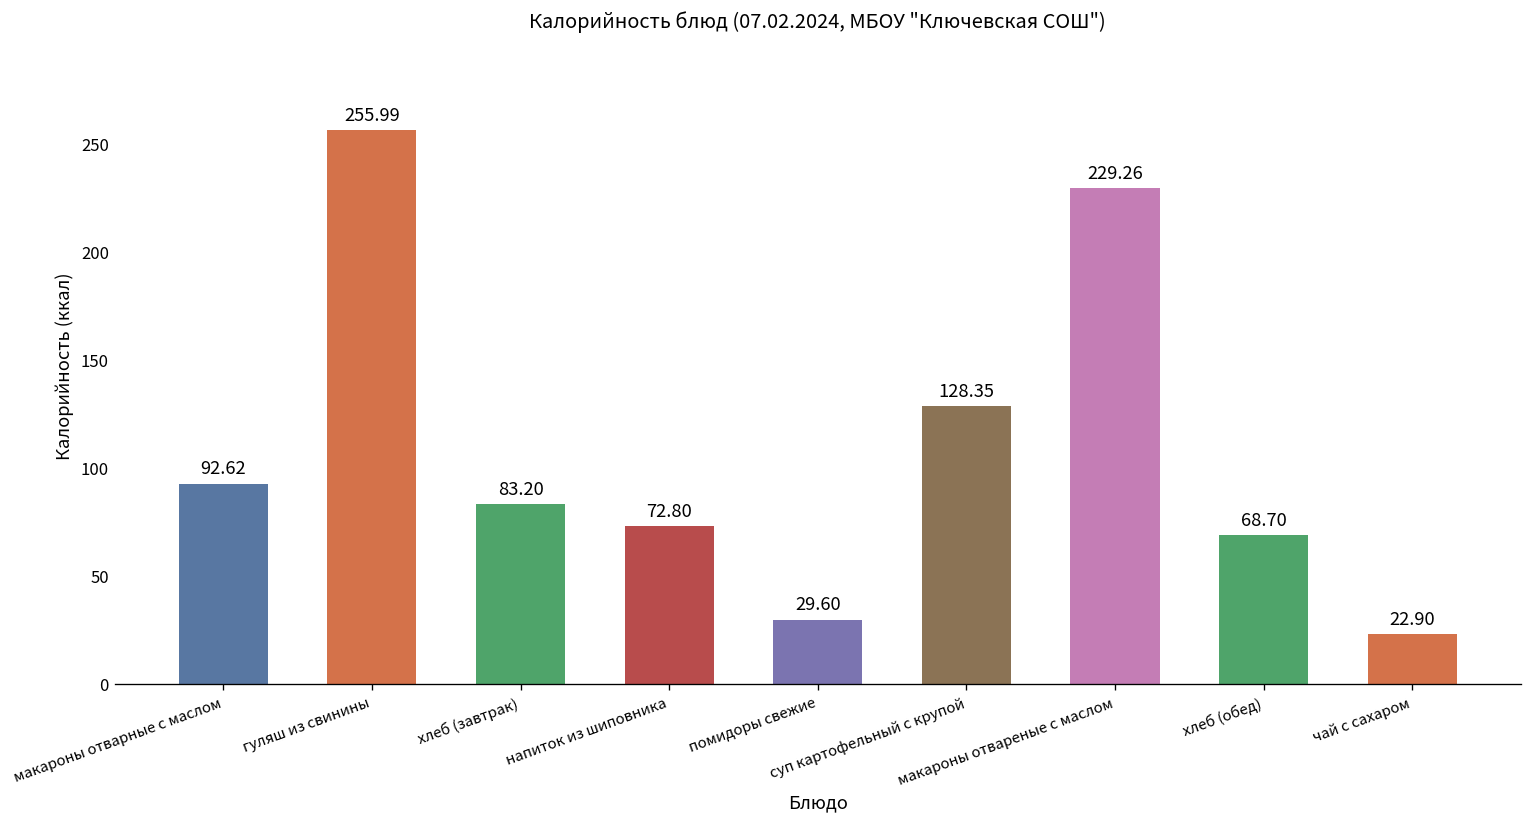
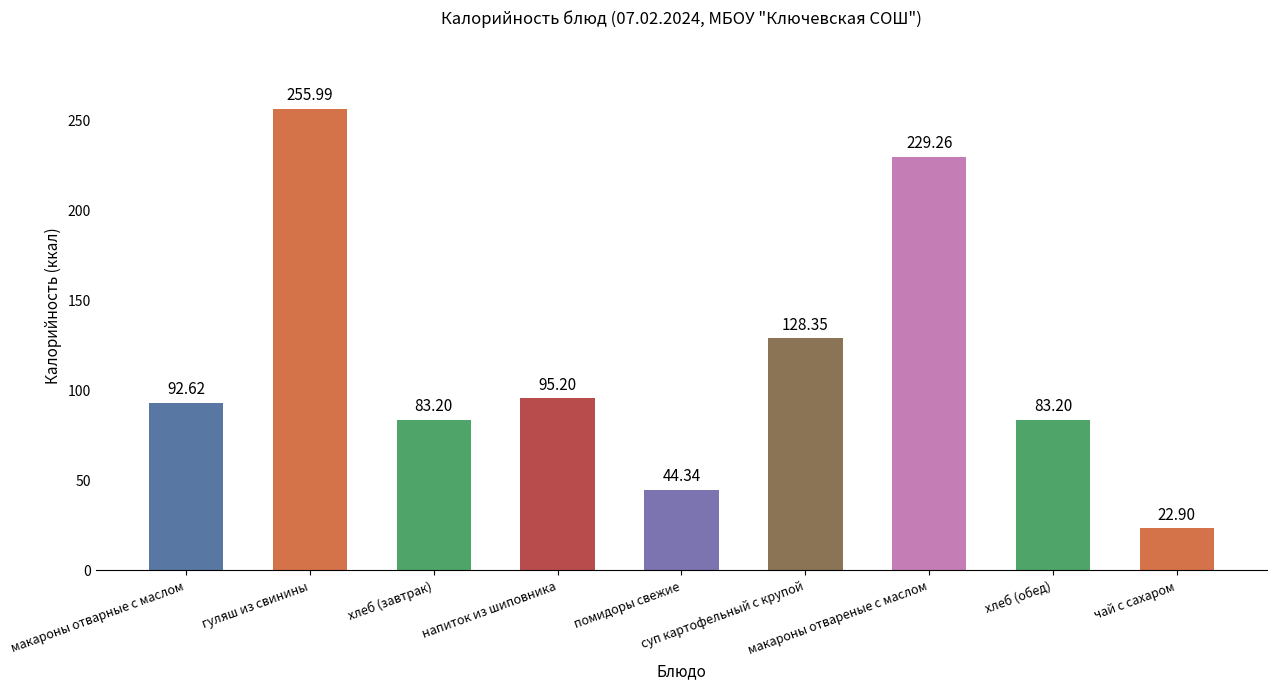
напиток из шиповника: 72.80 -> 95.20
помидоры свежие: 29.60 -> 44.34
хлеб (обед): 68.70 -> 83.20
